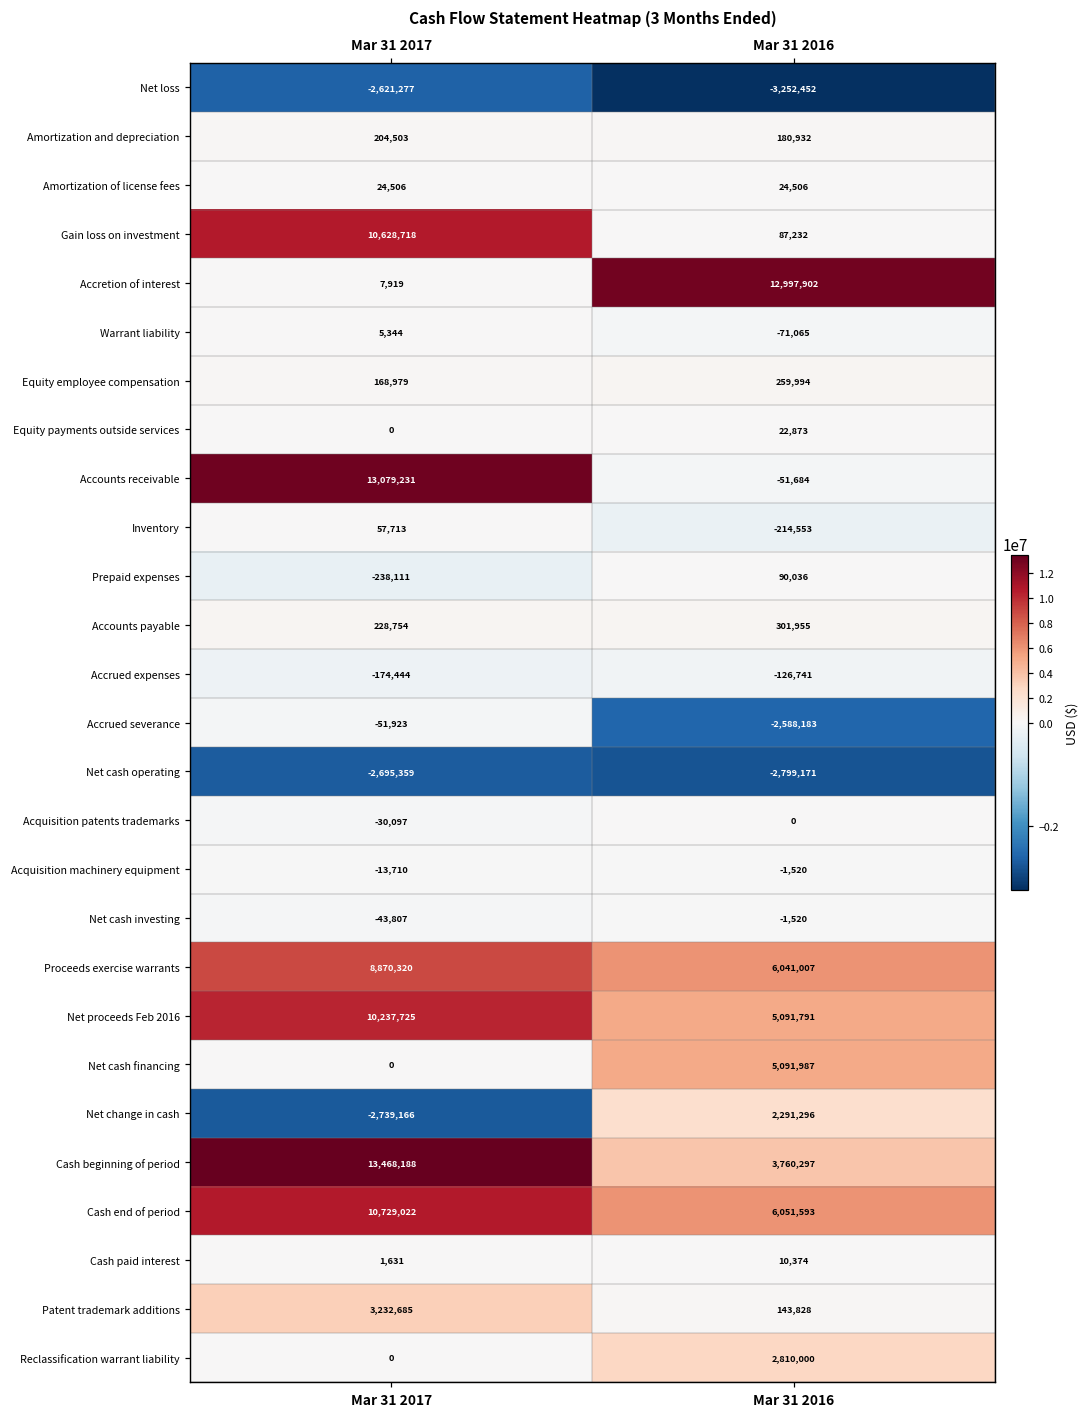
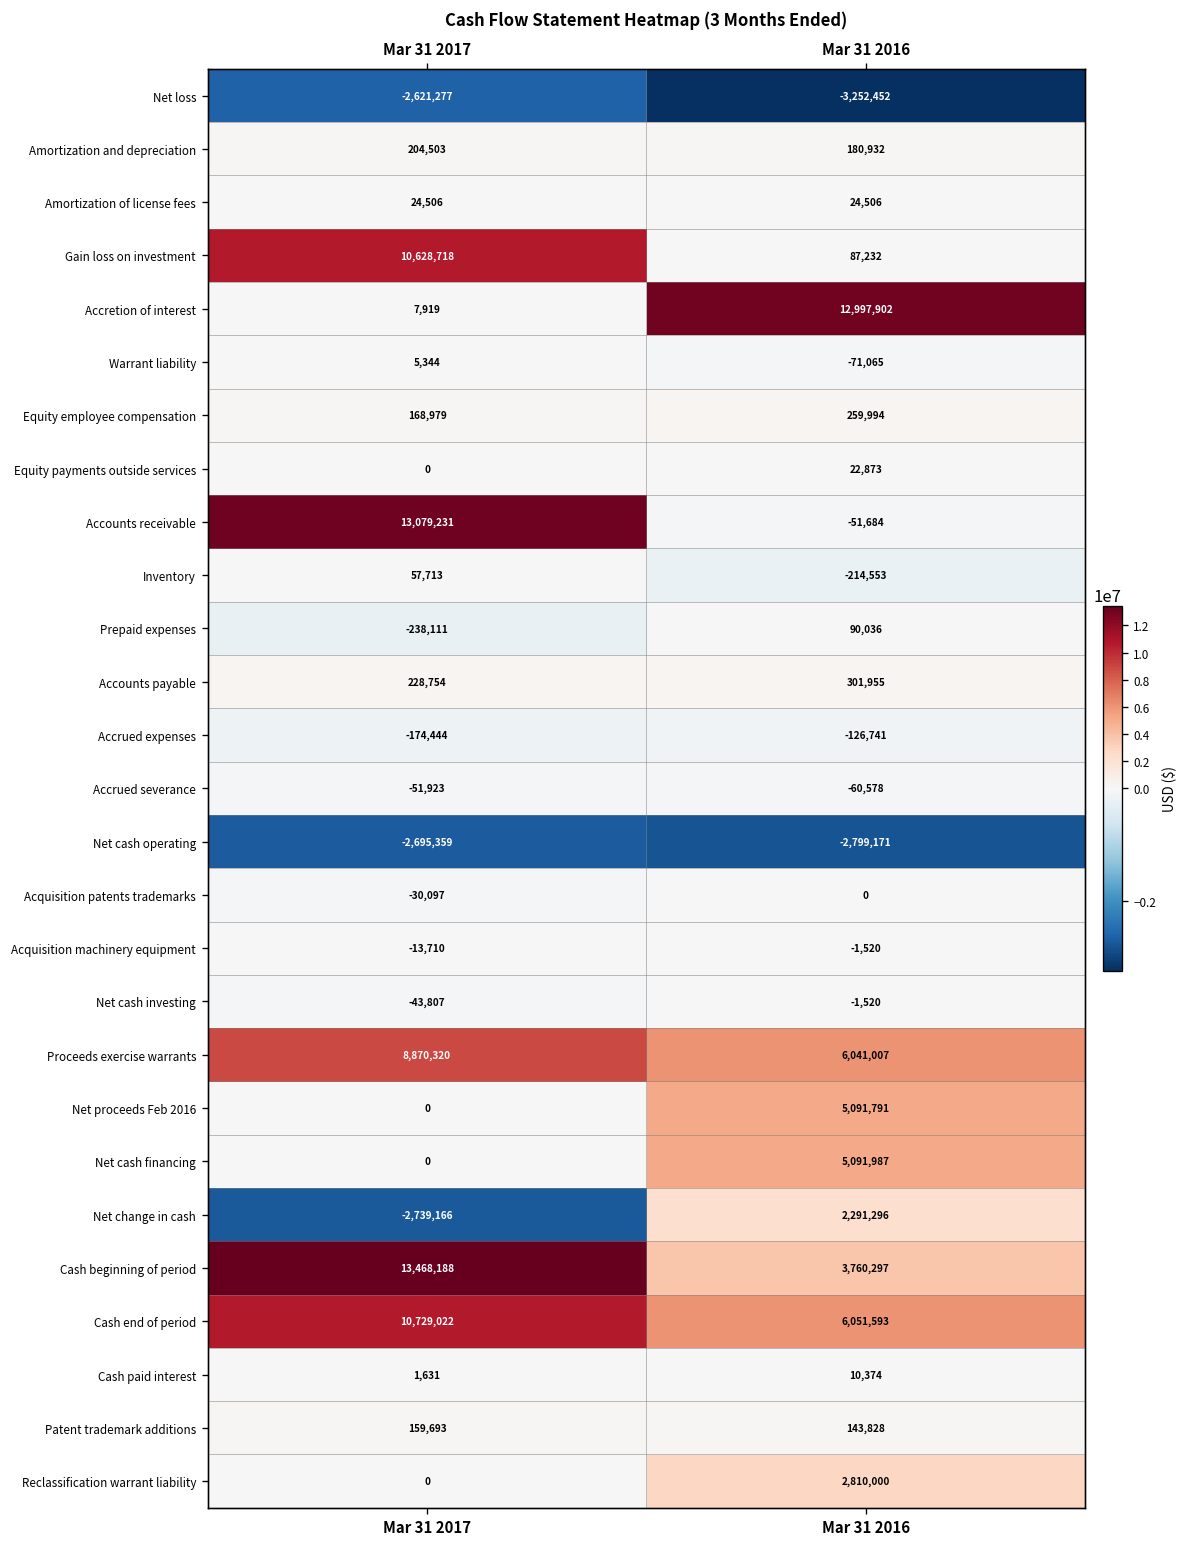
Accrued severance, Mar 31 2016: -2,588,183 -> -60,578
Net proceeds Feb 2016, Mar 31 2017: 10,237,725 -> 0
Patent trademark additions, Mar 31 2017: 3,232,685 -> 159,693
